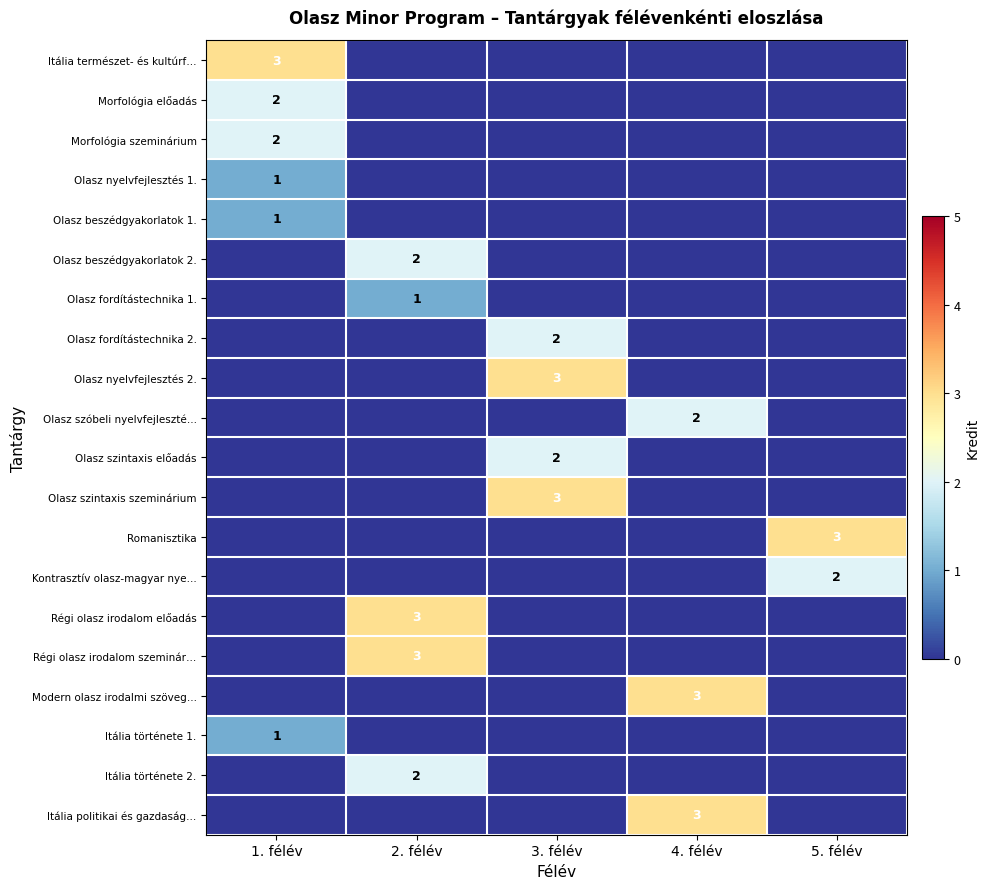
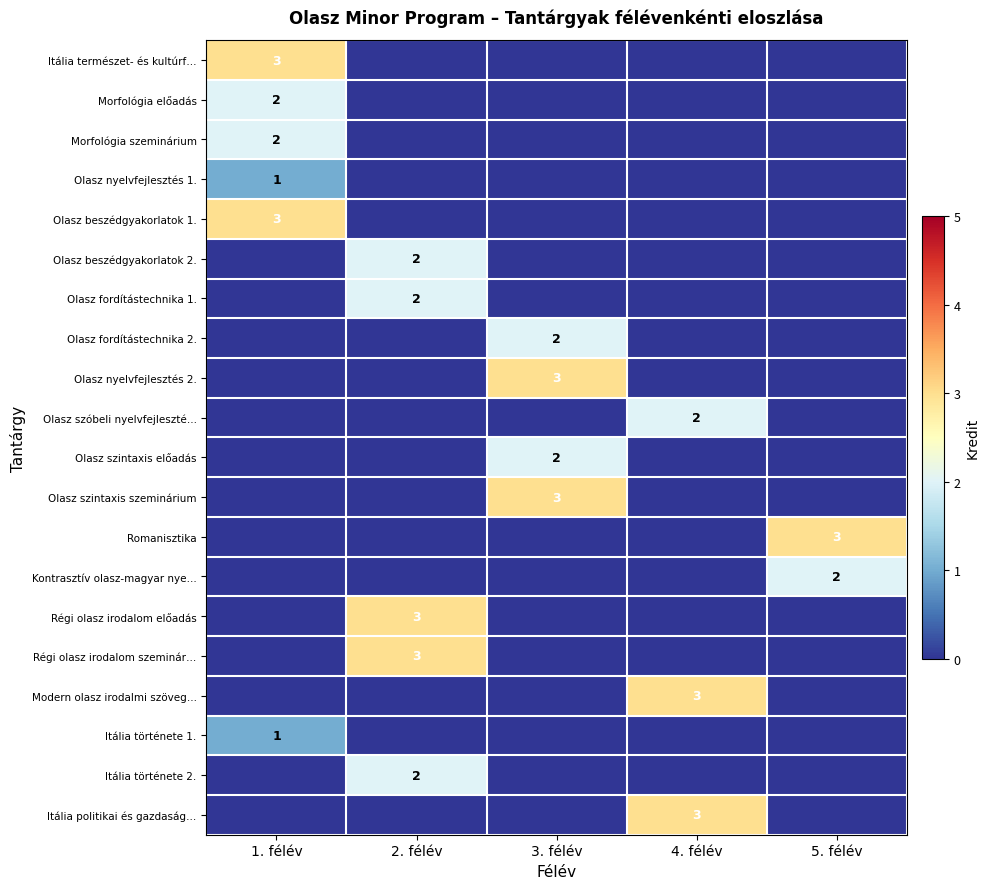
Olasz beszédgyakorlatok 1., 1. félév: 1 -> 3
Olasz fordítástechnika 1., 2. félév: 1 -> 2
